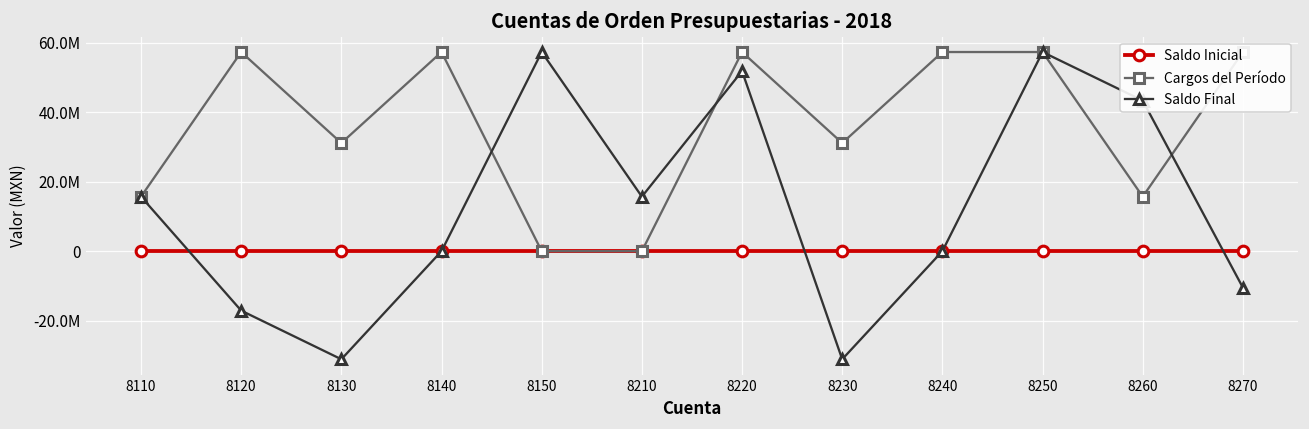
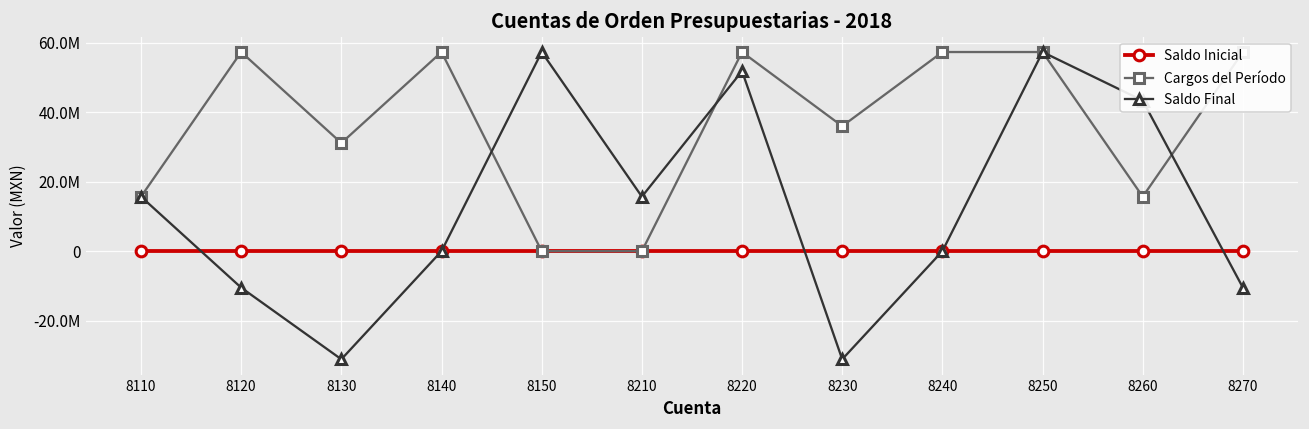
Saldo Final, 8120: -17000000 -> -11000000
Cargos del Período, 8230: 31000000 -> 36000000
